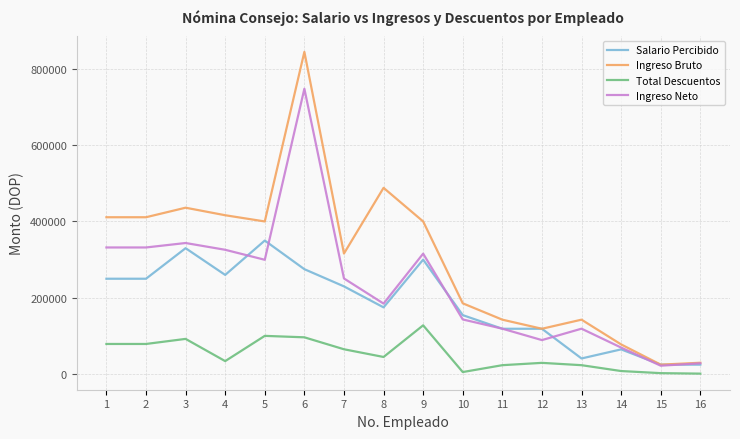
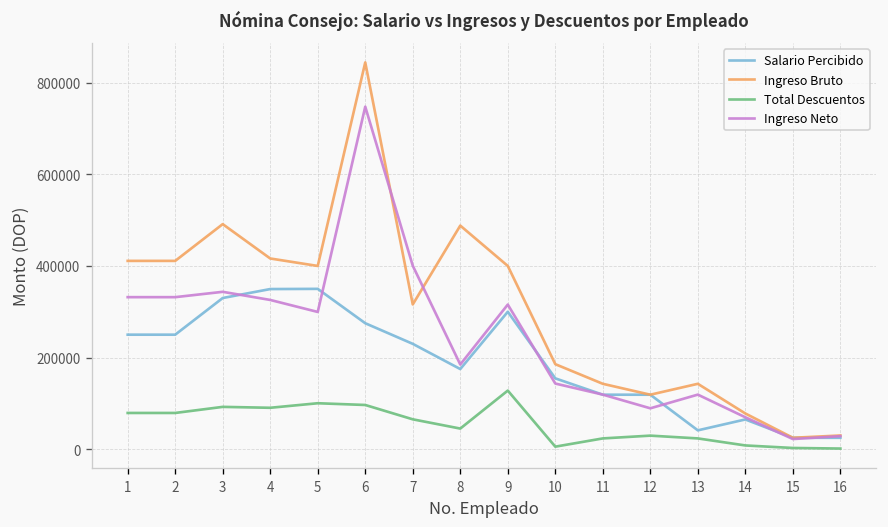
Ingreso Bruto, 3: 440000 -> 490000
Salario Percibido, 4: 260000 -> 350000
Total Descuentos, 4: 30000 -> 90000
Ingreso Neto, 7: 250000 -> 400000
